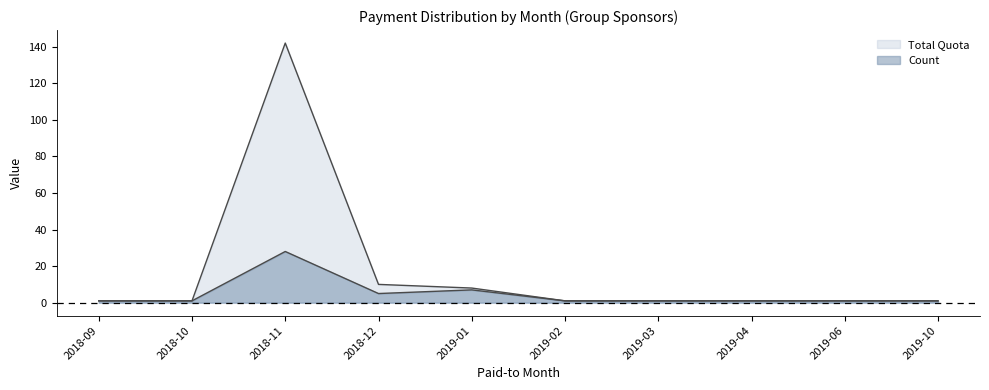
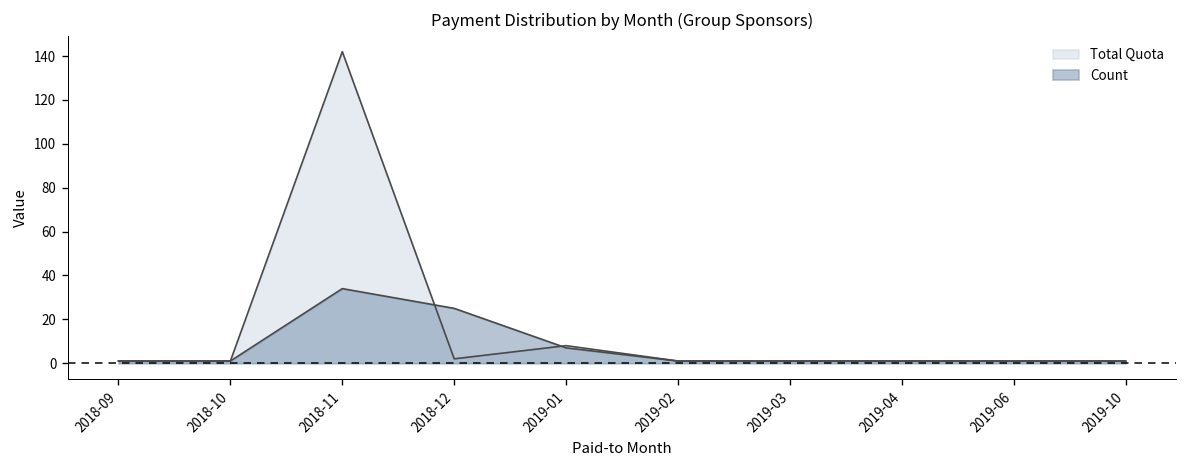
Count, 2018-11: 28 -> 34
Total Quota, 2018-12: 10 -> 2
Count, 2018-12: 5 -> 25
